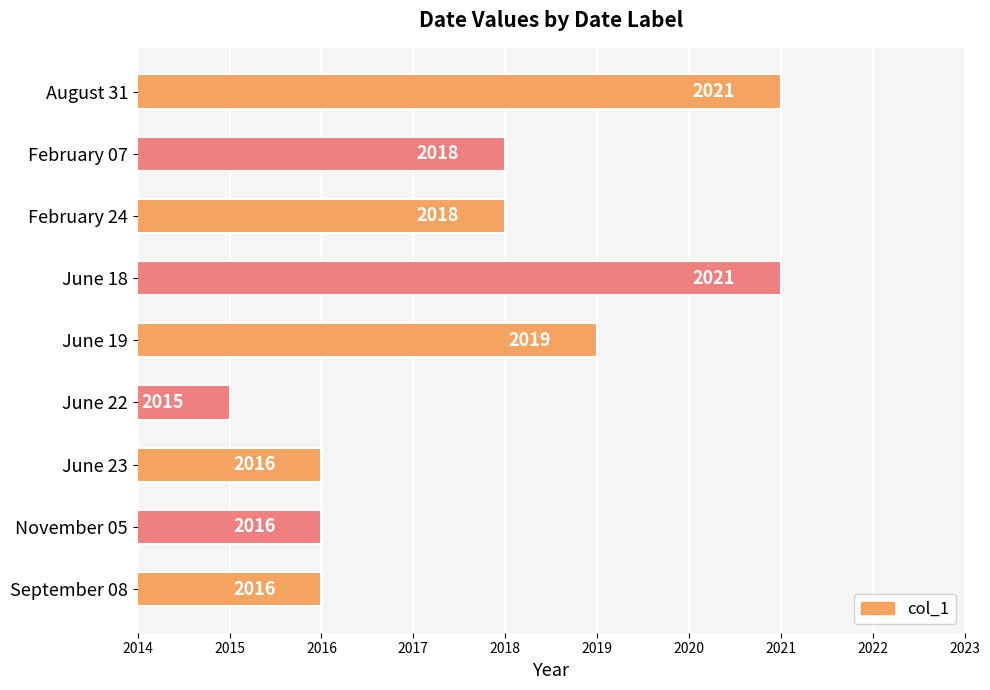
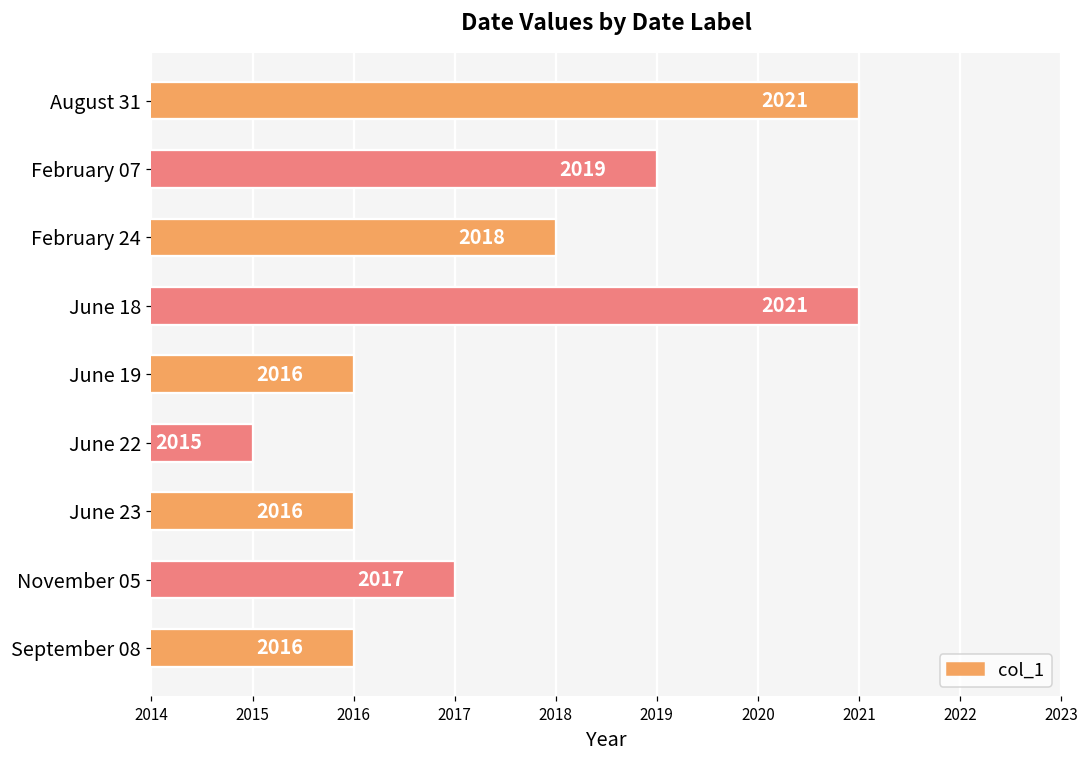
February 07: 2018 -> 2019
June 19: 2019 -> 2016
November 05: 2016 -> 2017
